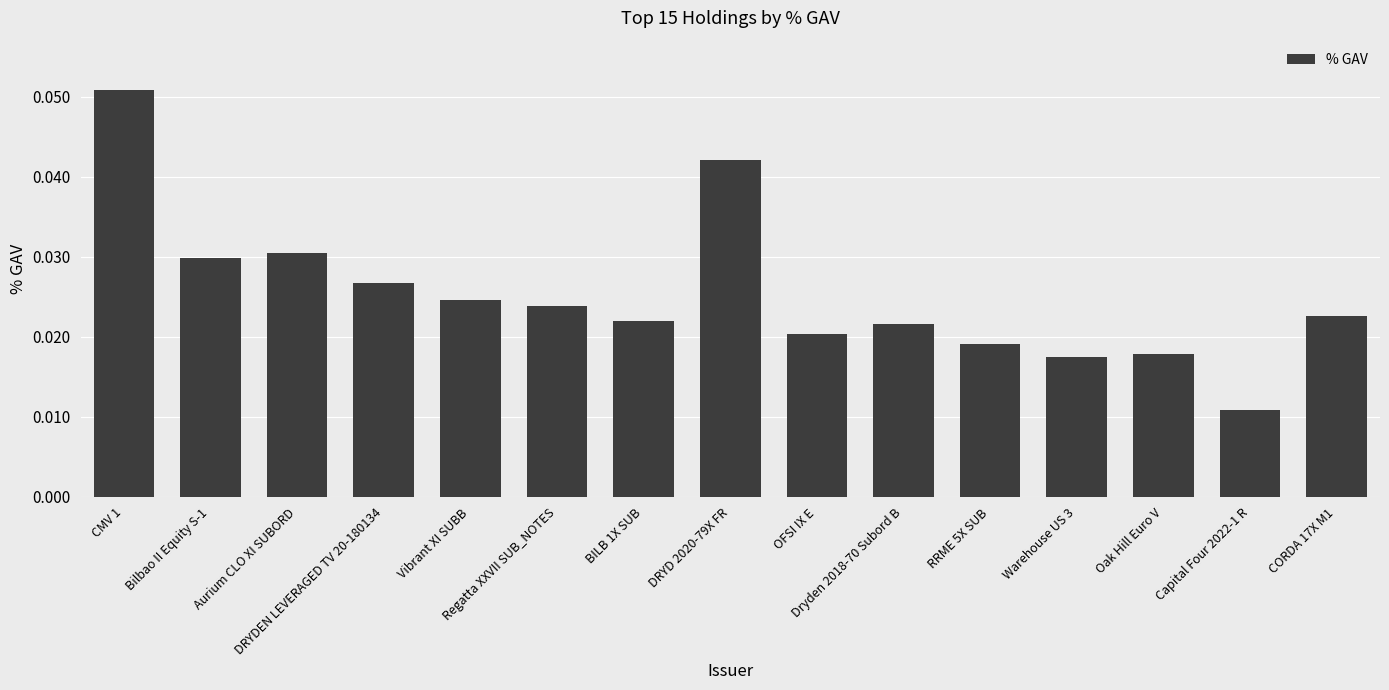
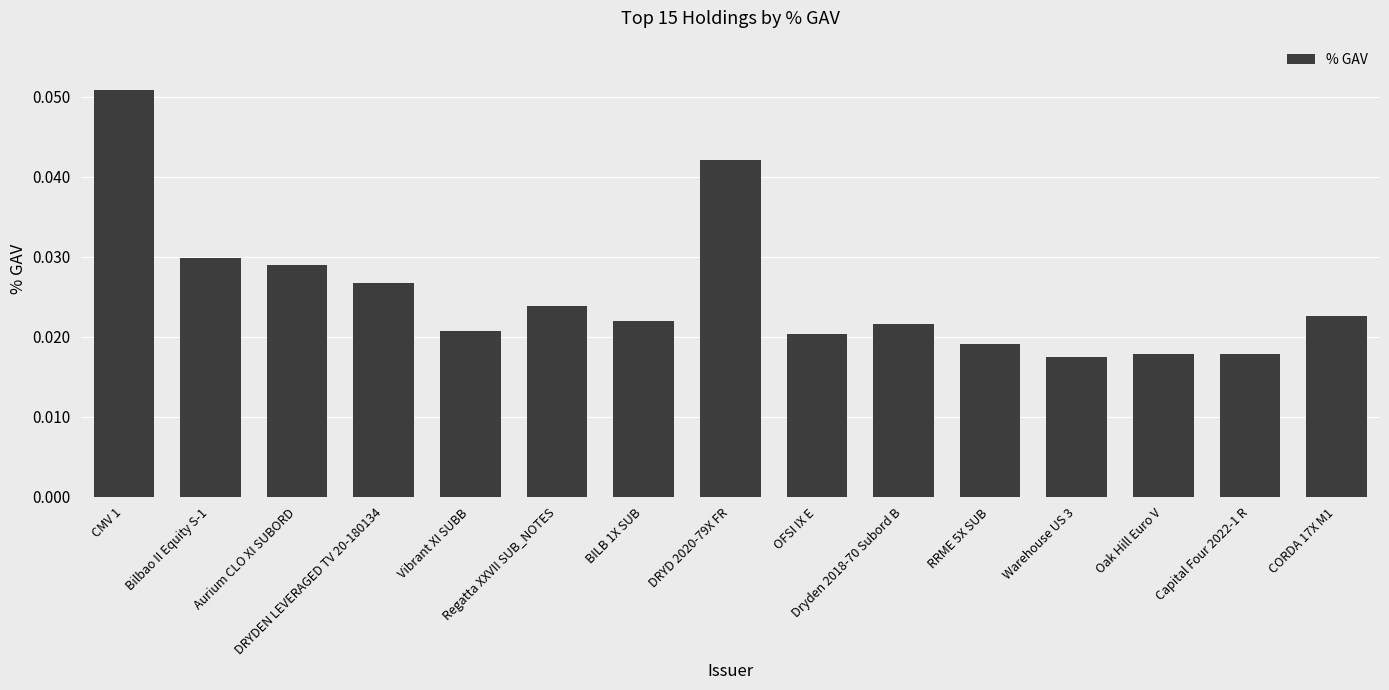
Aurium CLO XI SUBORD: 0.030 -> 0.029
Vibrant XI SUBB: 0.025 -> 0.021
Capital Four 2022-1 R: 0.011 -> 0.018
